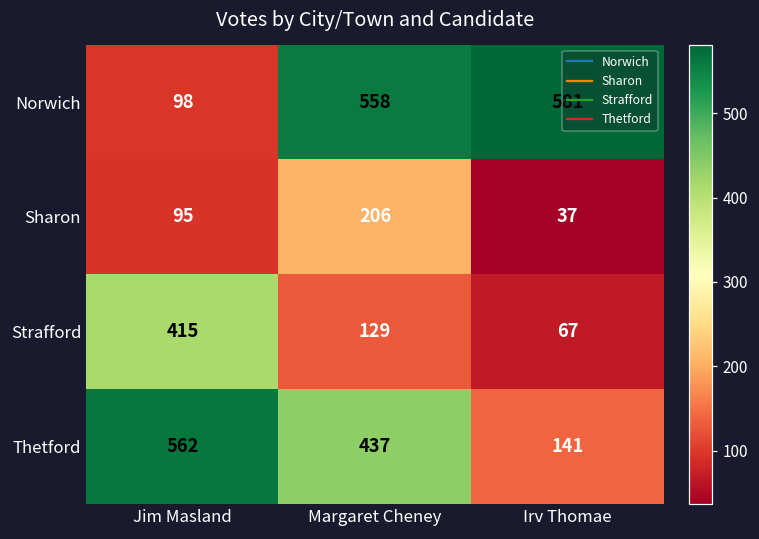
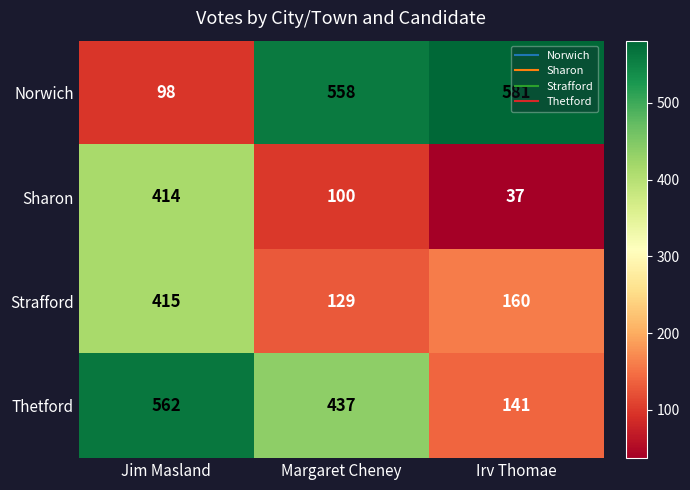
Sharon, Jim Masland: 95 -> 414
Sharon, Margaret Cheney: 206 -> 100
Strafford, Irv Thomae: 67 -> 160
